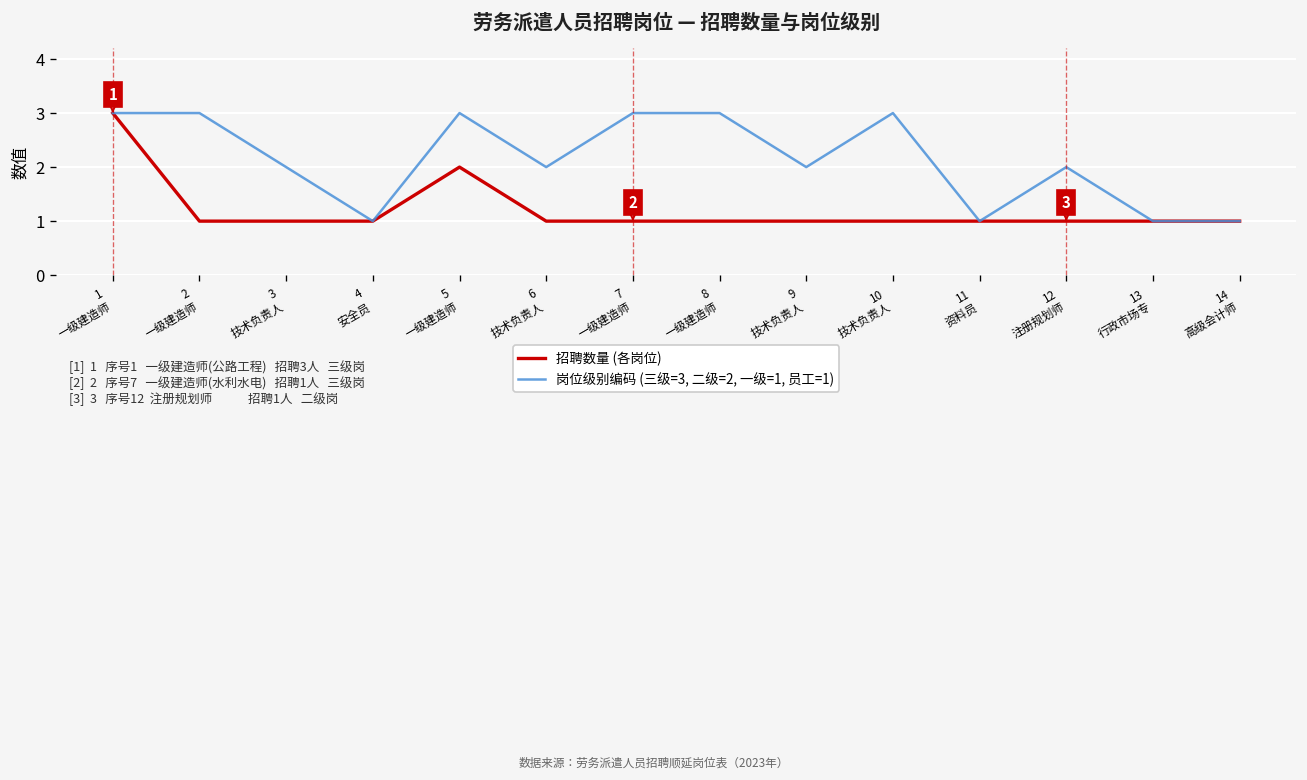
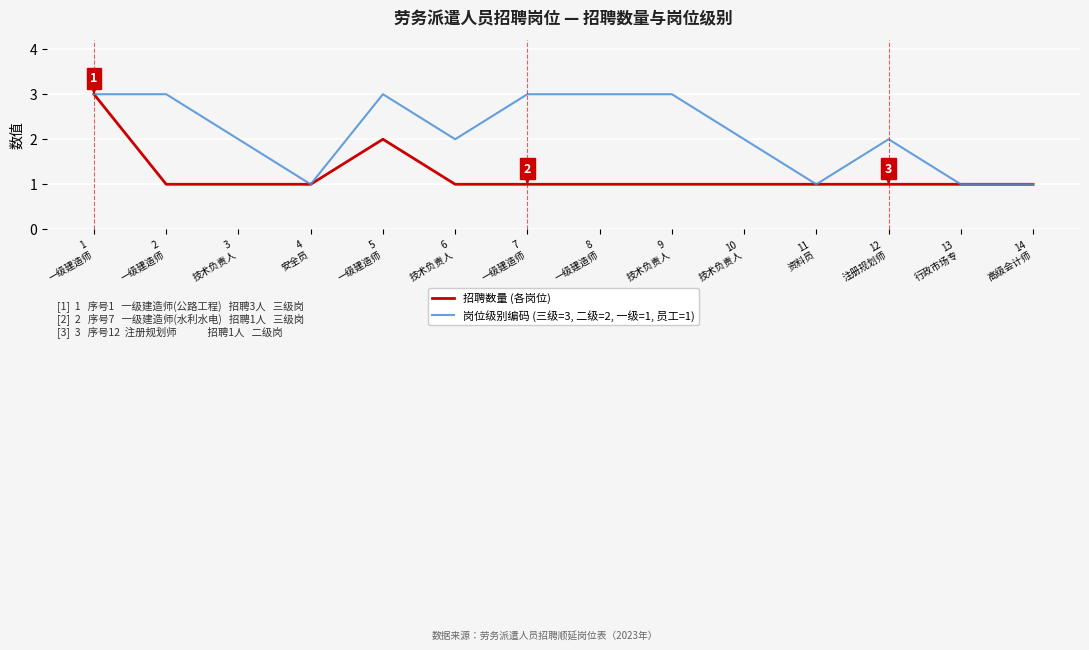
岗位级别编码 (三级=3, 二级=2, 一级=1, 员工=1), 9 技术负责人: 2 -> 3
岗位级别编码 (三级=3, 二级=2, 一级=1, 员工=1), 10 技术负责人: 3 -> 2
